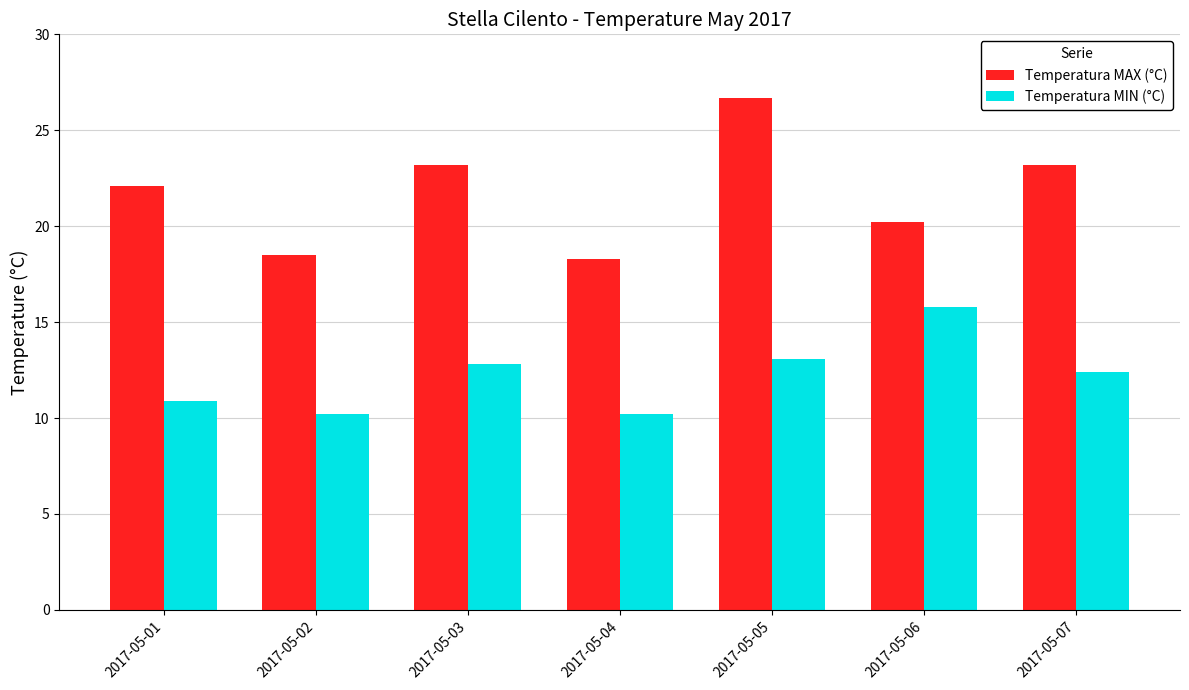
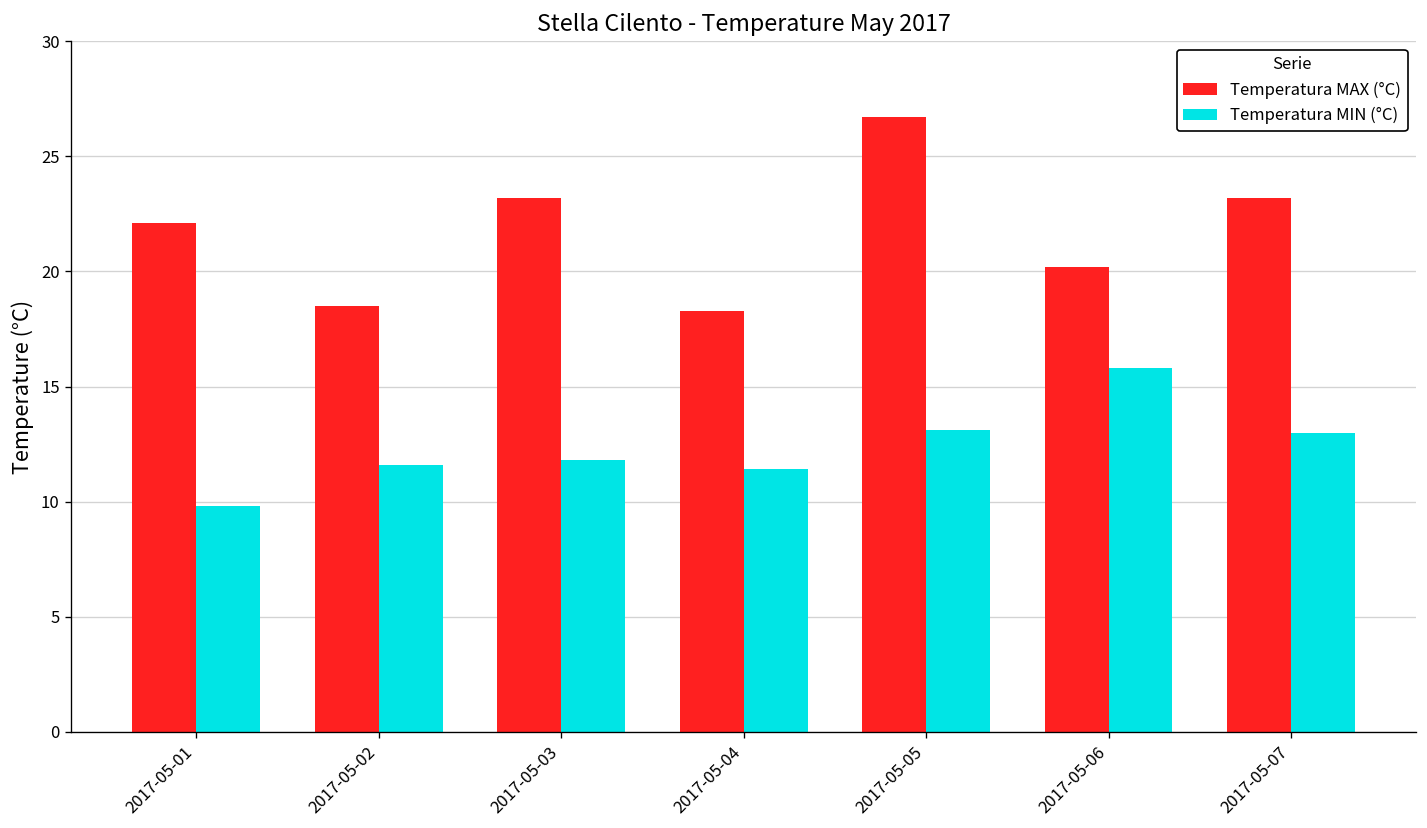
Temperatura MIN (°C), 2017-05-01: 10.9 -> 9.8
Temperatura MIN (°C), 2017-05-02: 10.2 -> 11.6
Temperatura MIN (°C), 2017-05-03: 12.8 -> 11.8
Temperatura MIN (°C), 2017-05-04: 10.2 -> 11.4
Temperatura MIN (°C), 2017-05-07: 12.4 -> 13.0
